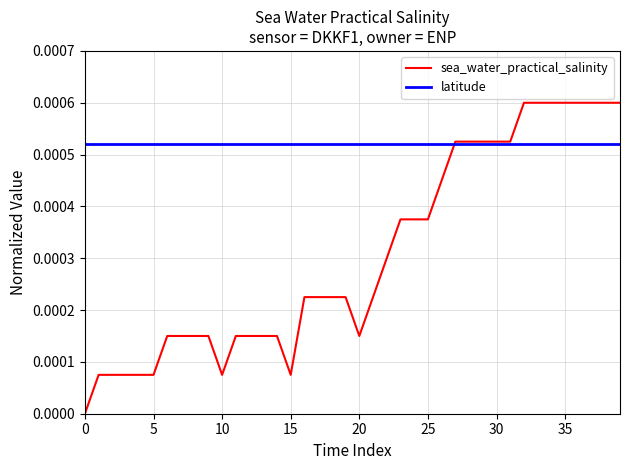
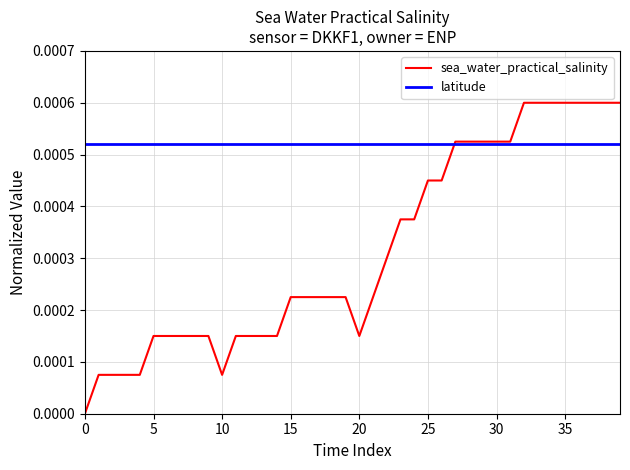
sea_water_practical_salinity, 5: 0.00008 -> 0.00015
sea_water_practical_salinity, 15: 0.00008 -> 0.00023
sea_water_practical_salinity, 25: 0.00037 -> 0.00045
